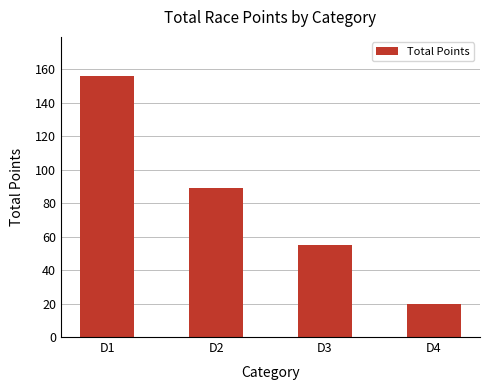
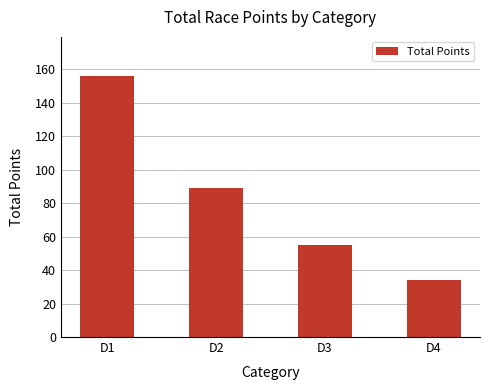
D4: 20 -> 34
